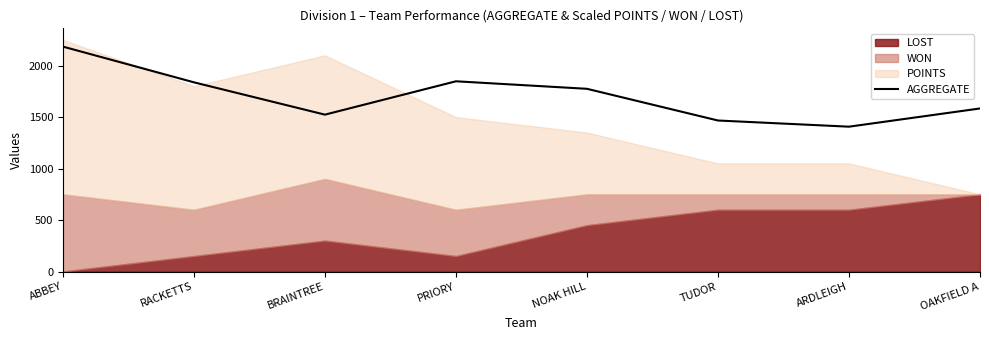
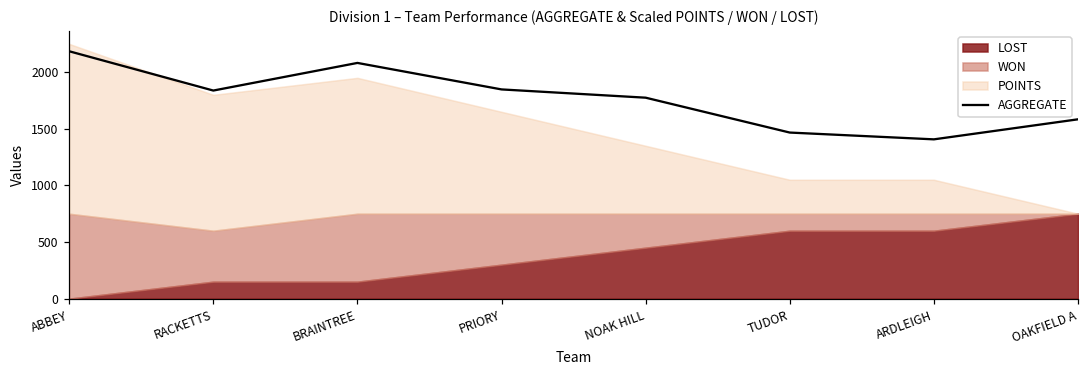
AGGREGATE, BRAINTREE: 1520 -> 2080
LOST, BRAINTREE: 300 -> 150
LOST, PRIORY: 150 -> 300
